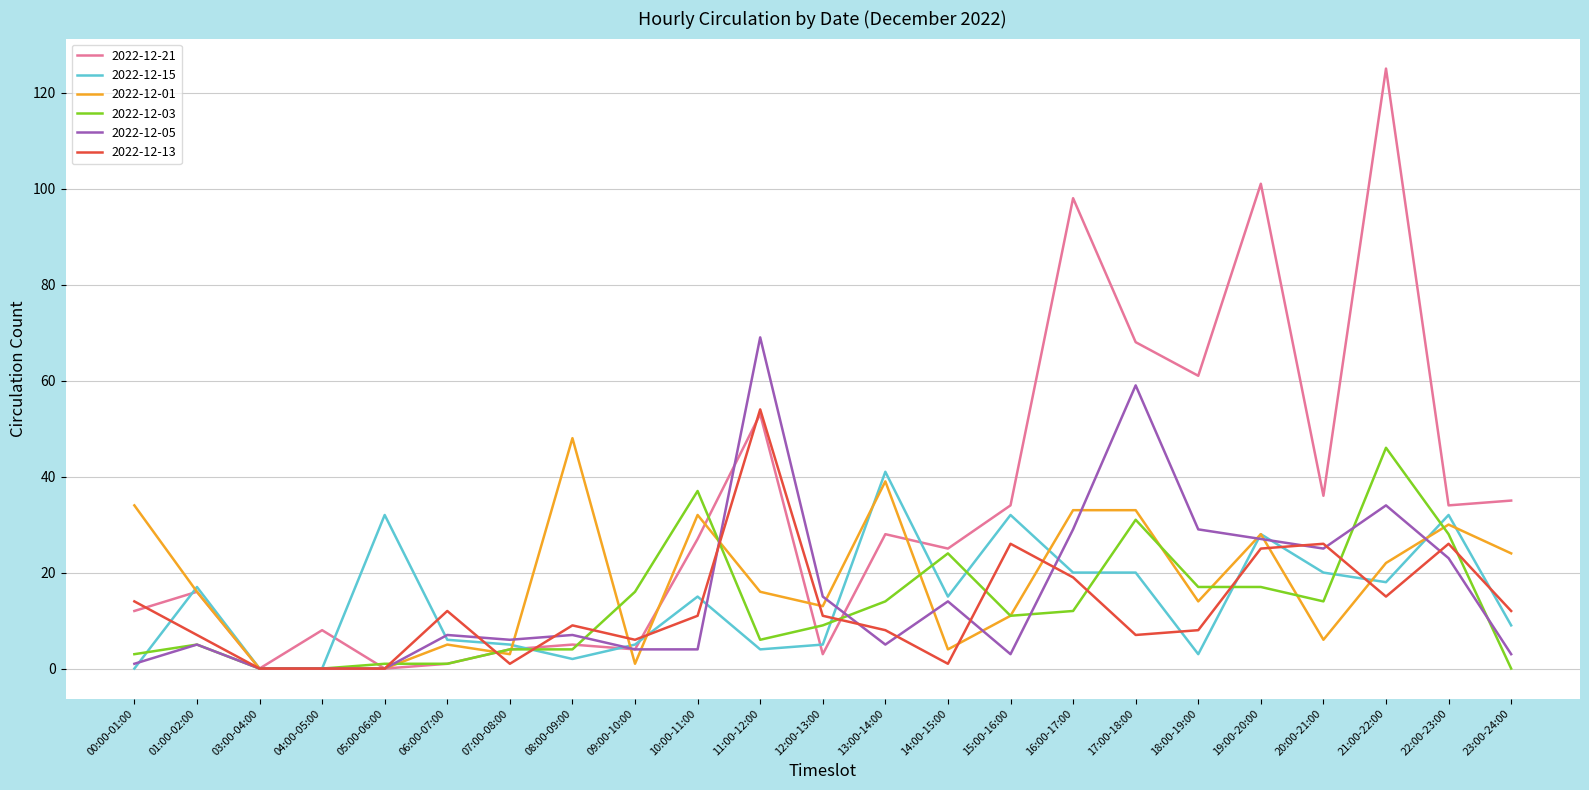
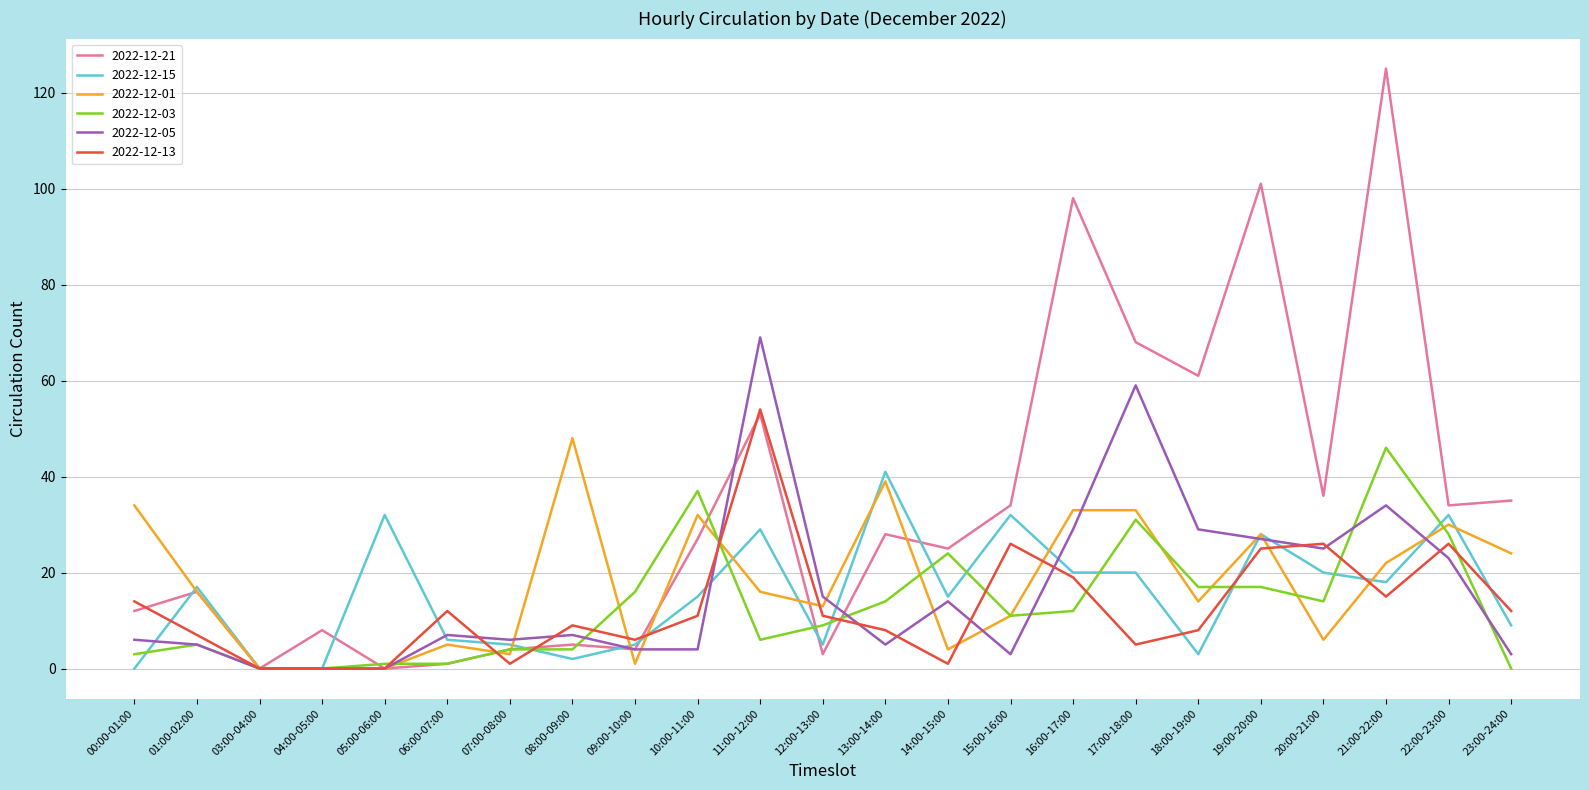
2022-12-05, 00:00-01:00: 1 -> 6
2022-12-15, 11:00-12:00: 4 -> 29
2022-12-13, 17:00-18:00: 7 -> 5
